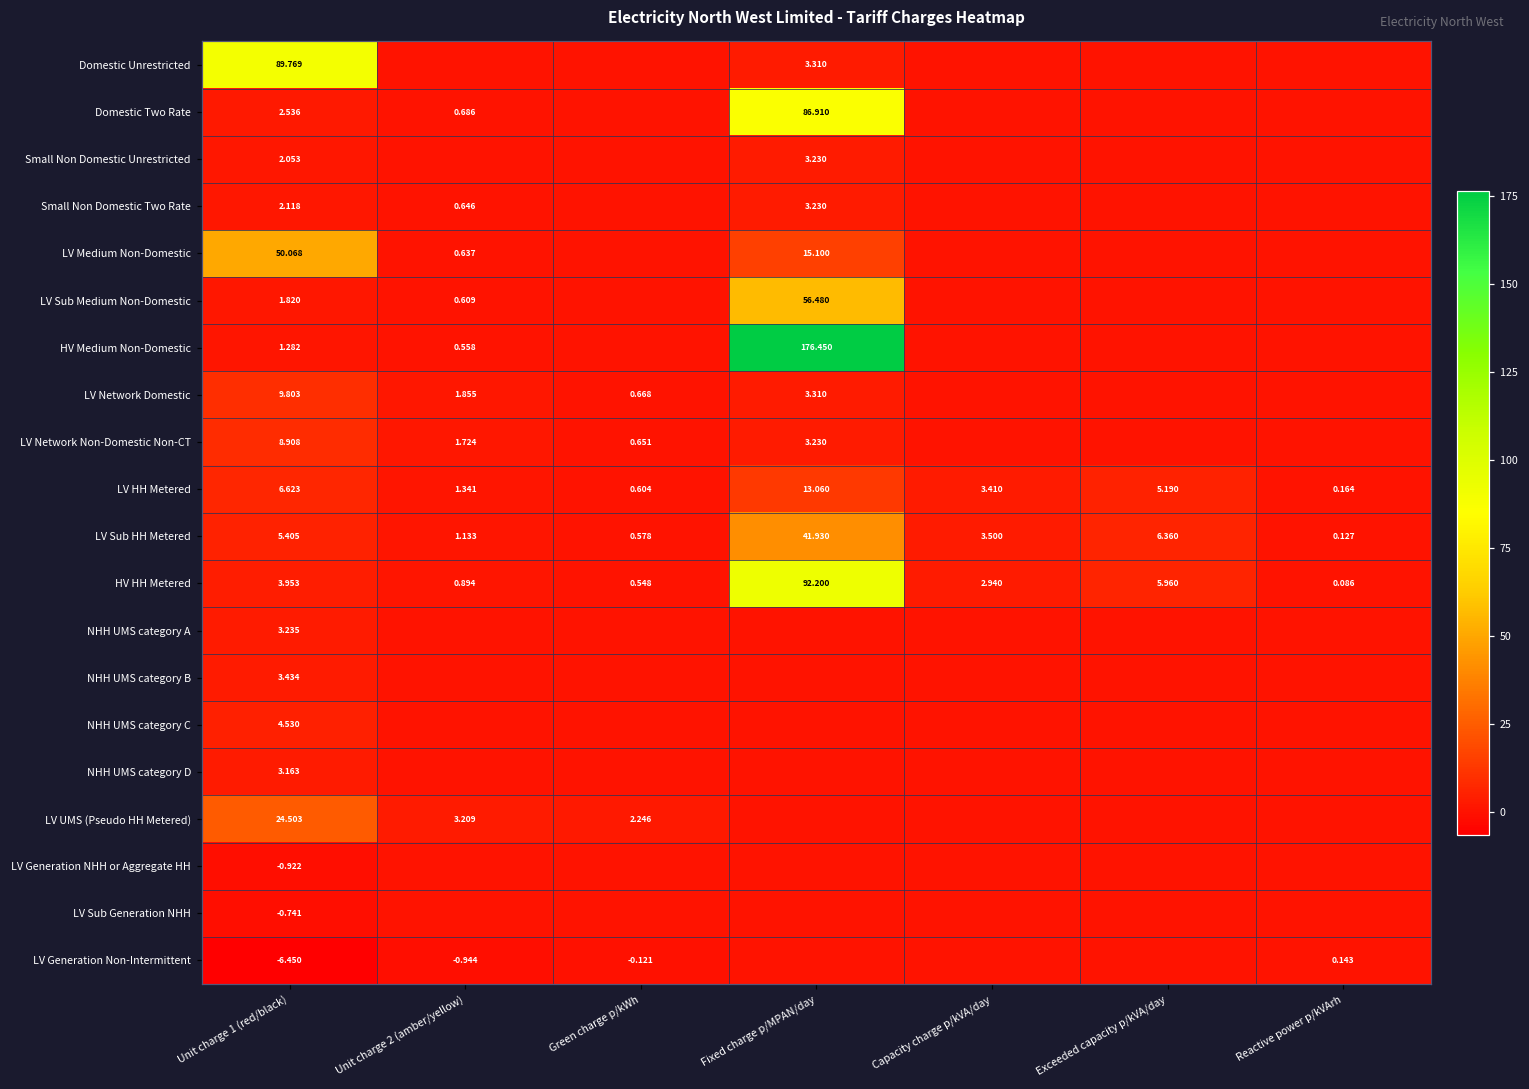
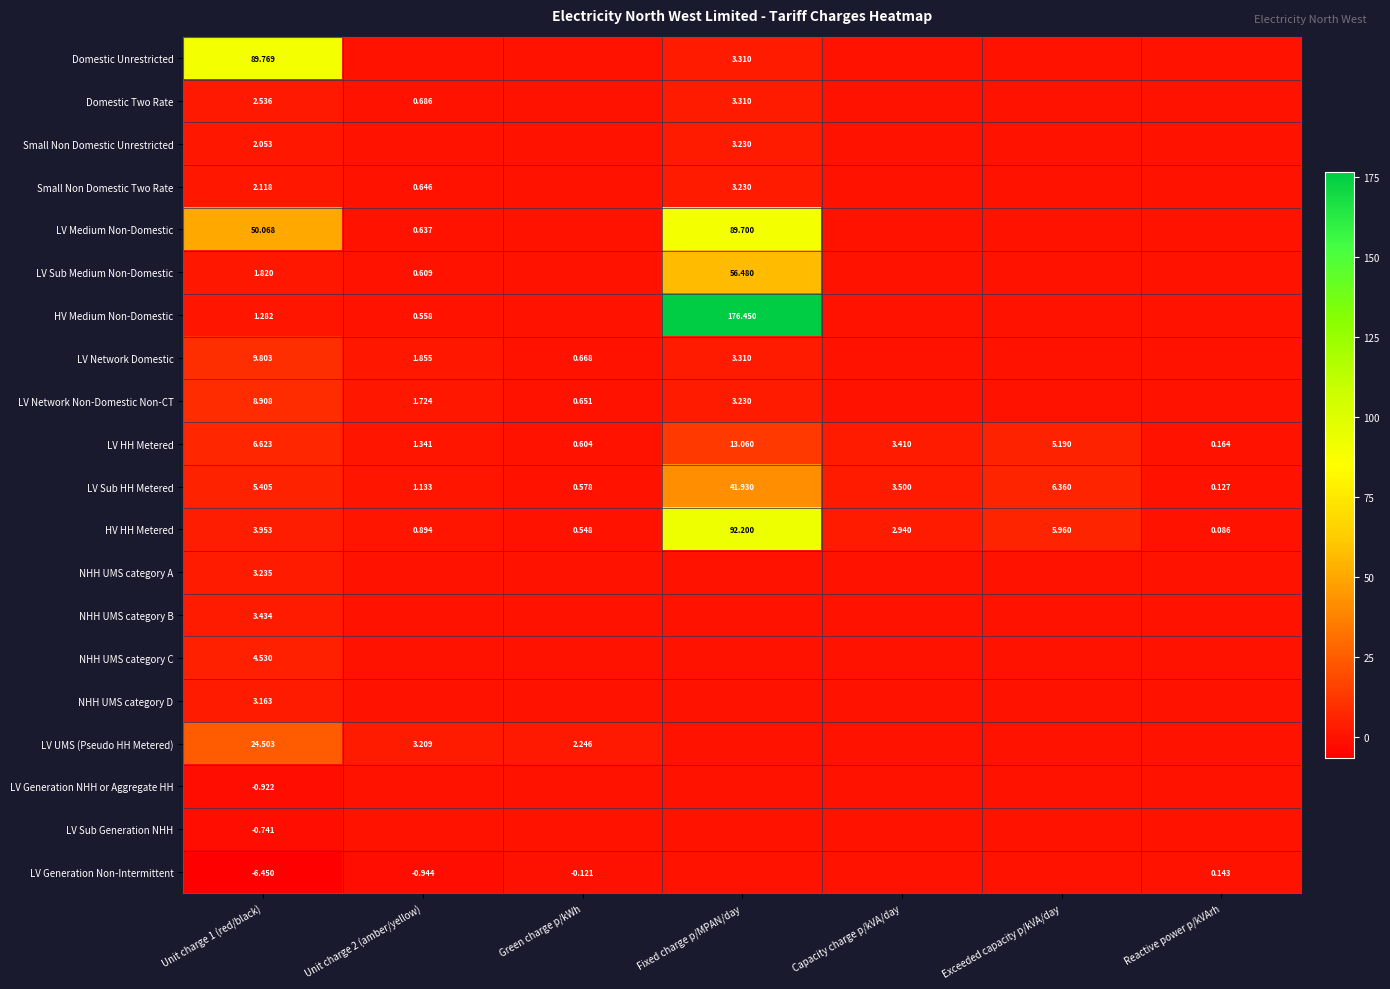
Domestic Two Rate, Fixed charge p/MPAN/day: 86.910 -> 3.310
LV Medium Non-Domestic, Fixed charge p/MPAN/day: 15.100 -> 89.700
